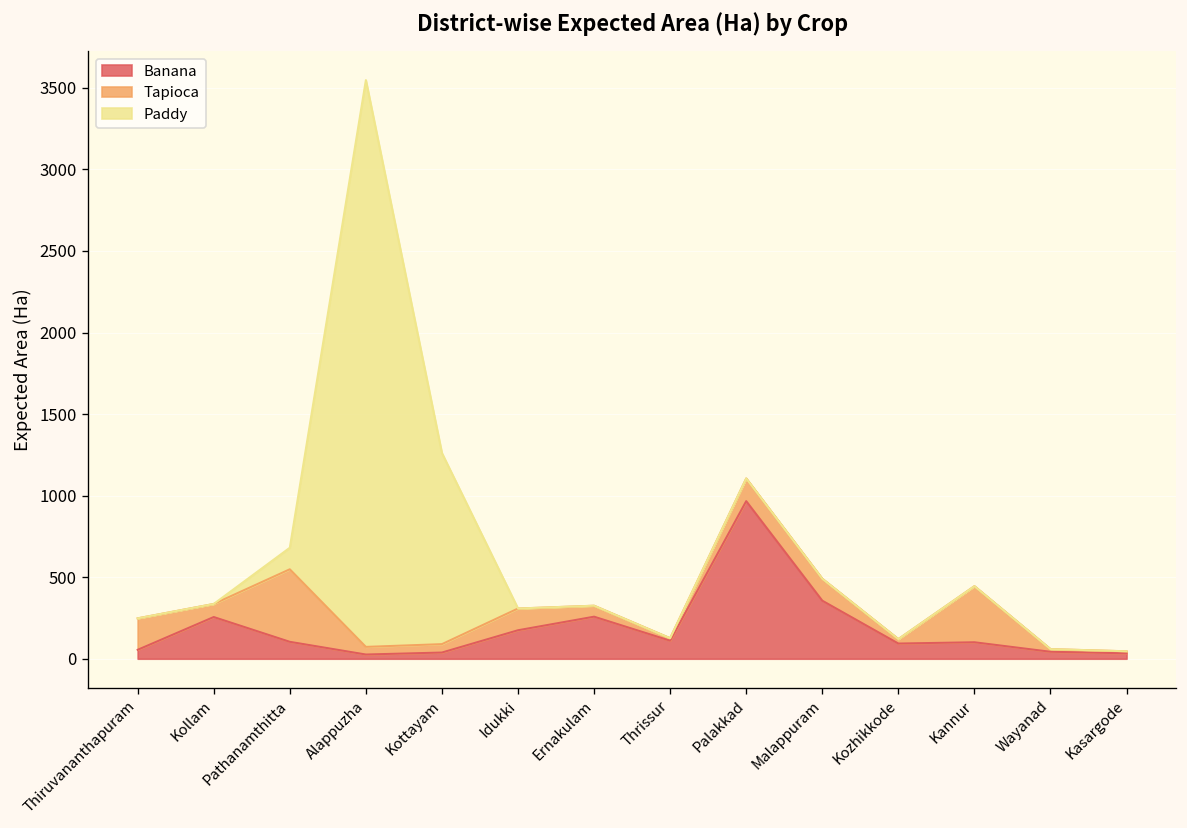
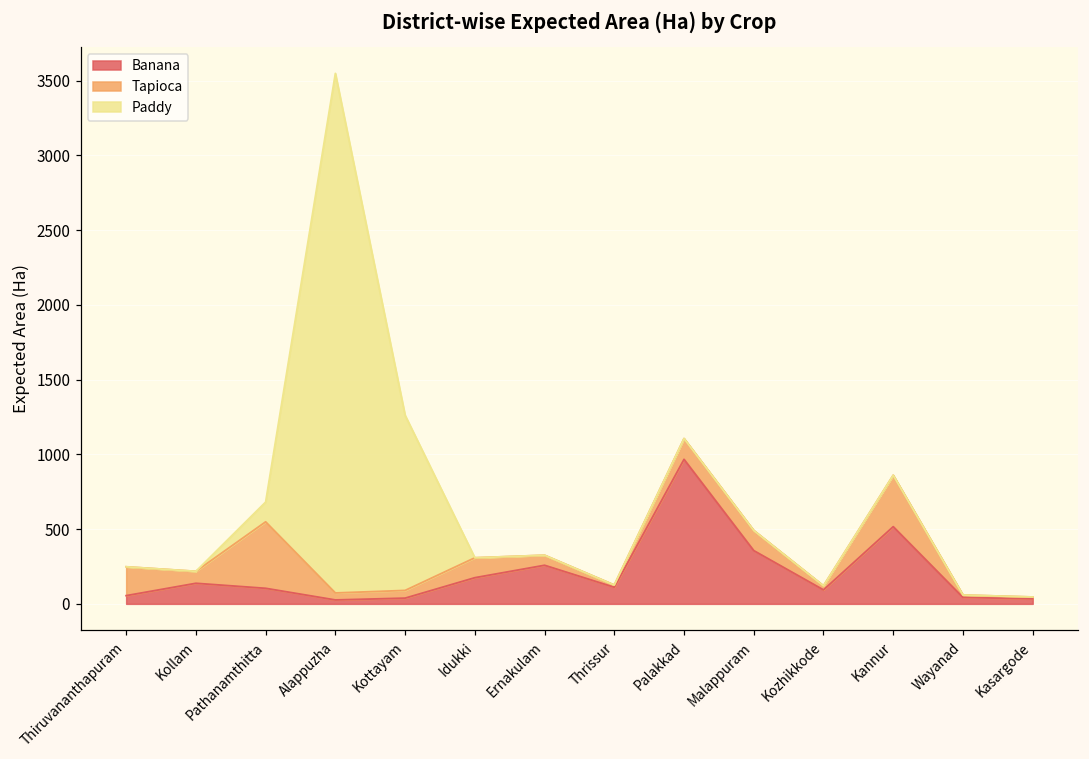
Banana, Kollam: 260 -> 140
Banana, Kannur: 100 -> 520
